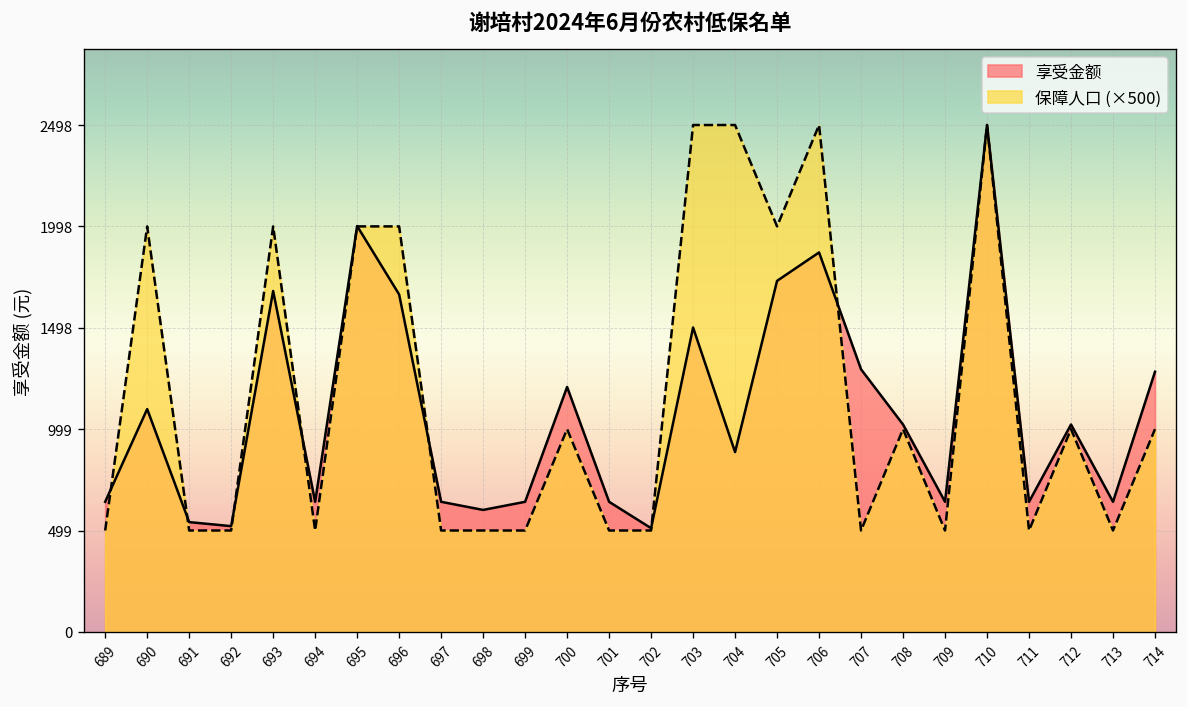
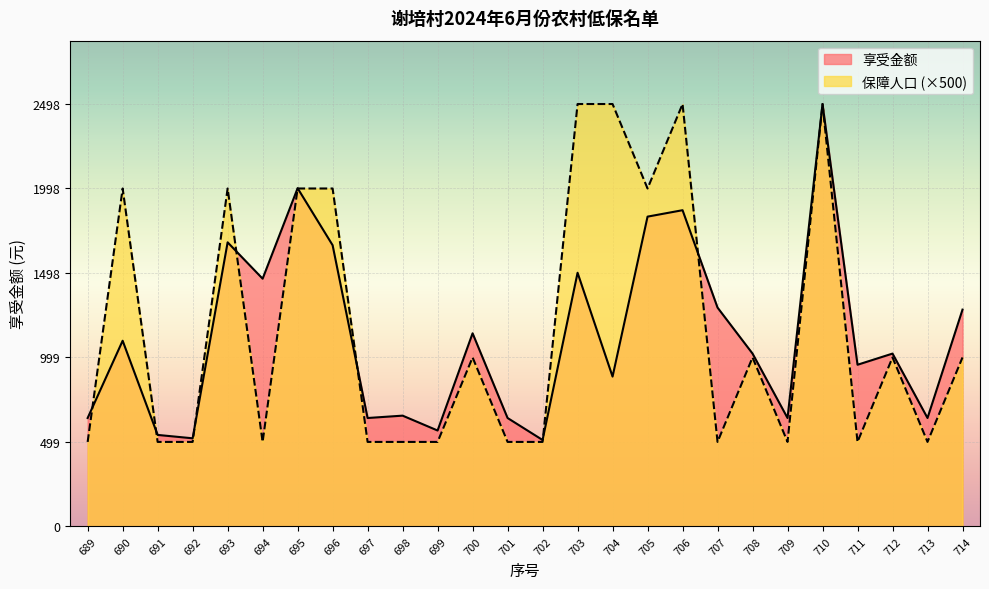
享受金额, 694: 640 -> 1470
享受金额, 698: 600 -> 660
享受金额, 699: 640 -> 570
享受金额, 700: 1210 -> 1140
享受金额, 705: 1730 -> 1830
享受金额, 711: 640 -> 960
